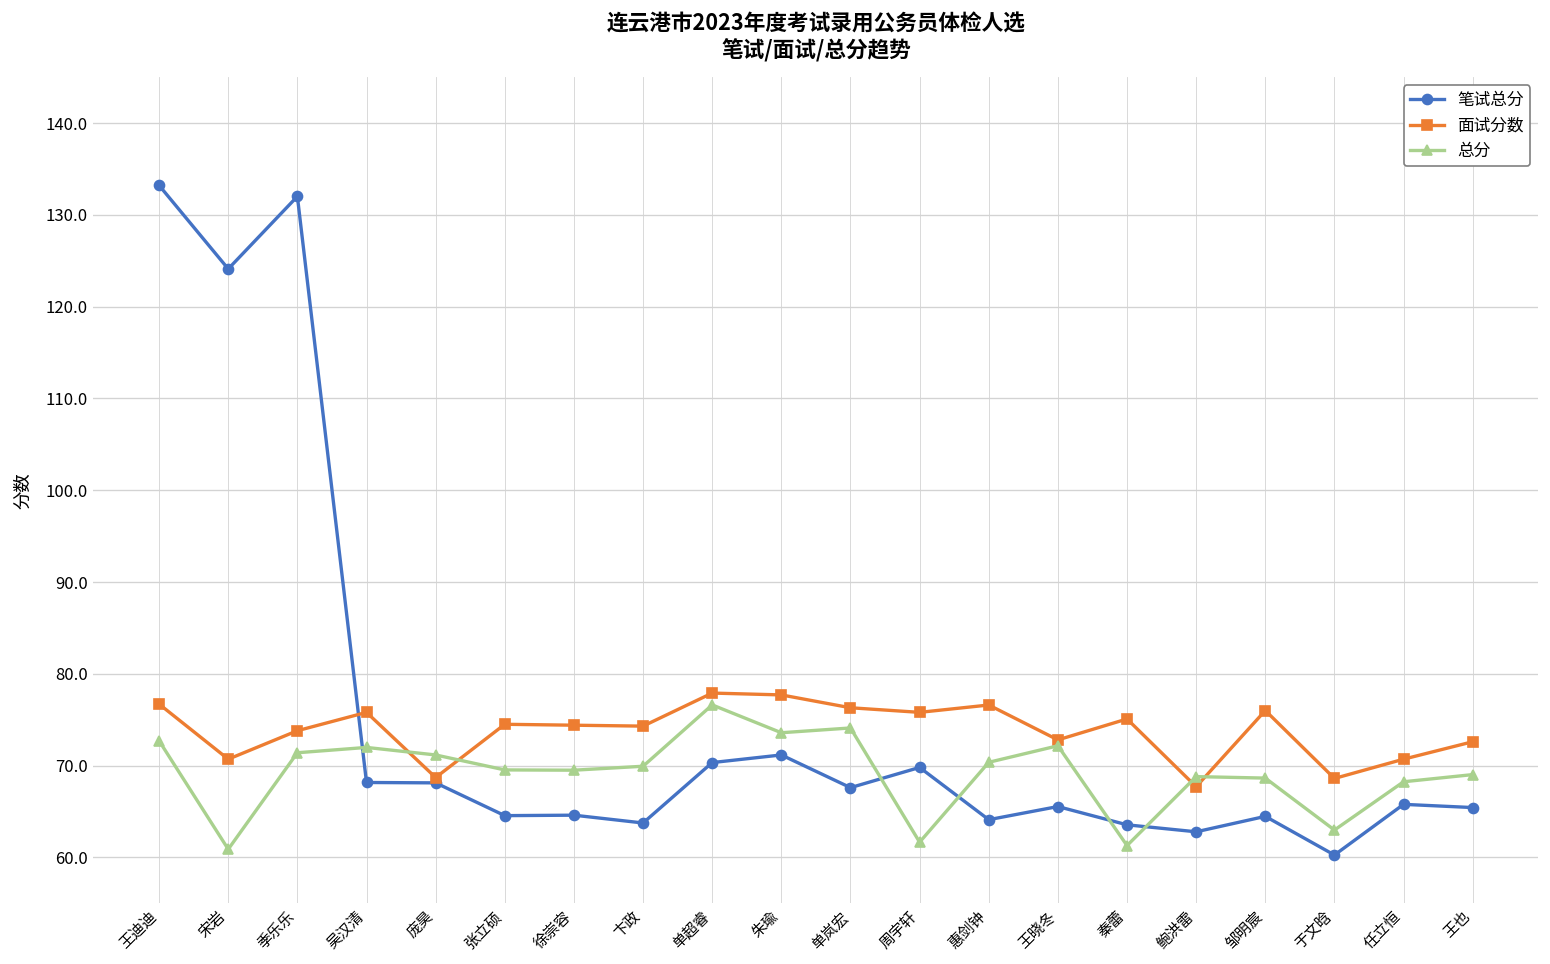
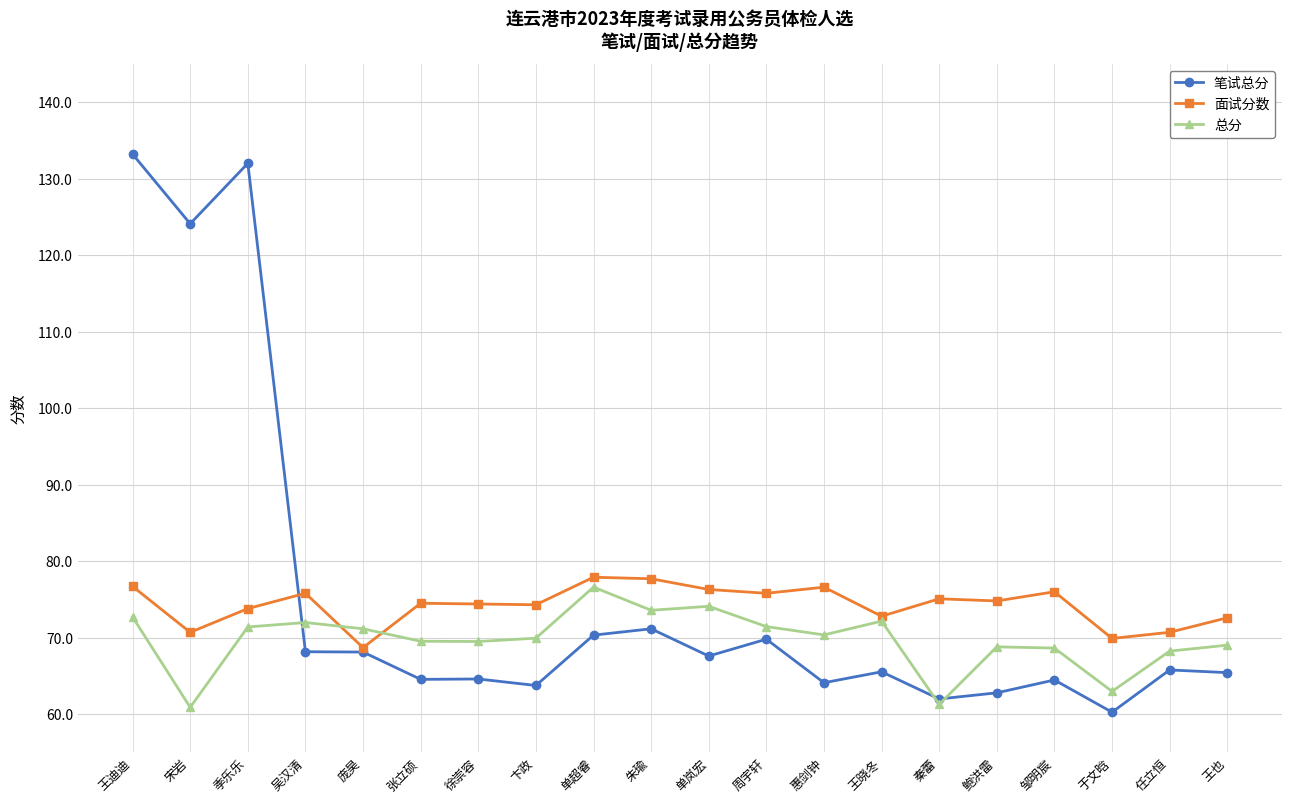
总分, 周宇轩: 62 -> 71
笔试总分, 秦蕾: 64 -> 62
面试分数, 鲍洪雷: 68 -> 75
面试分数, 于文晗: 69 -> 70
